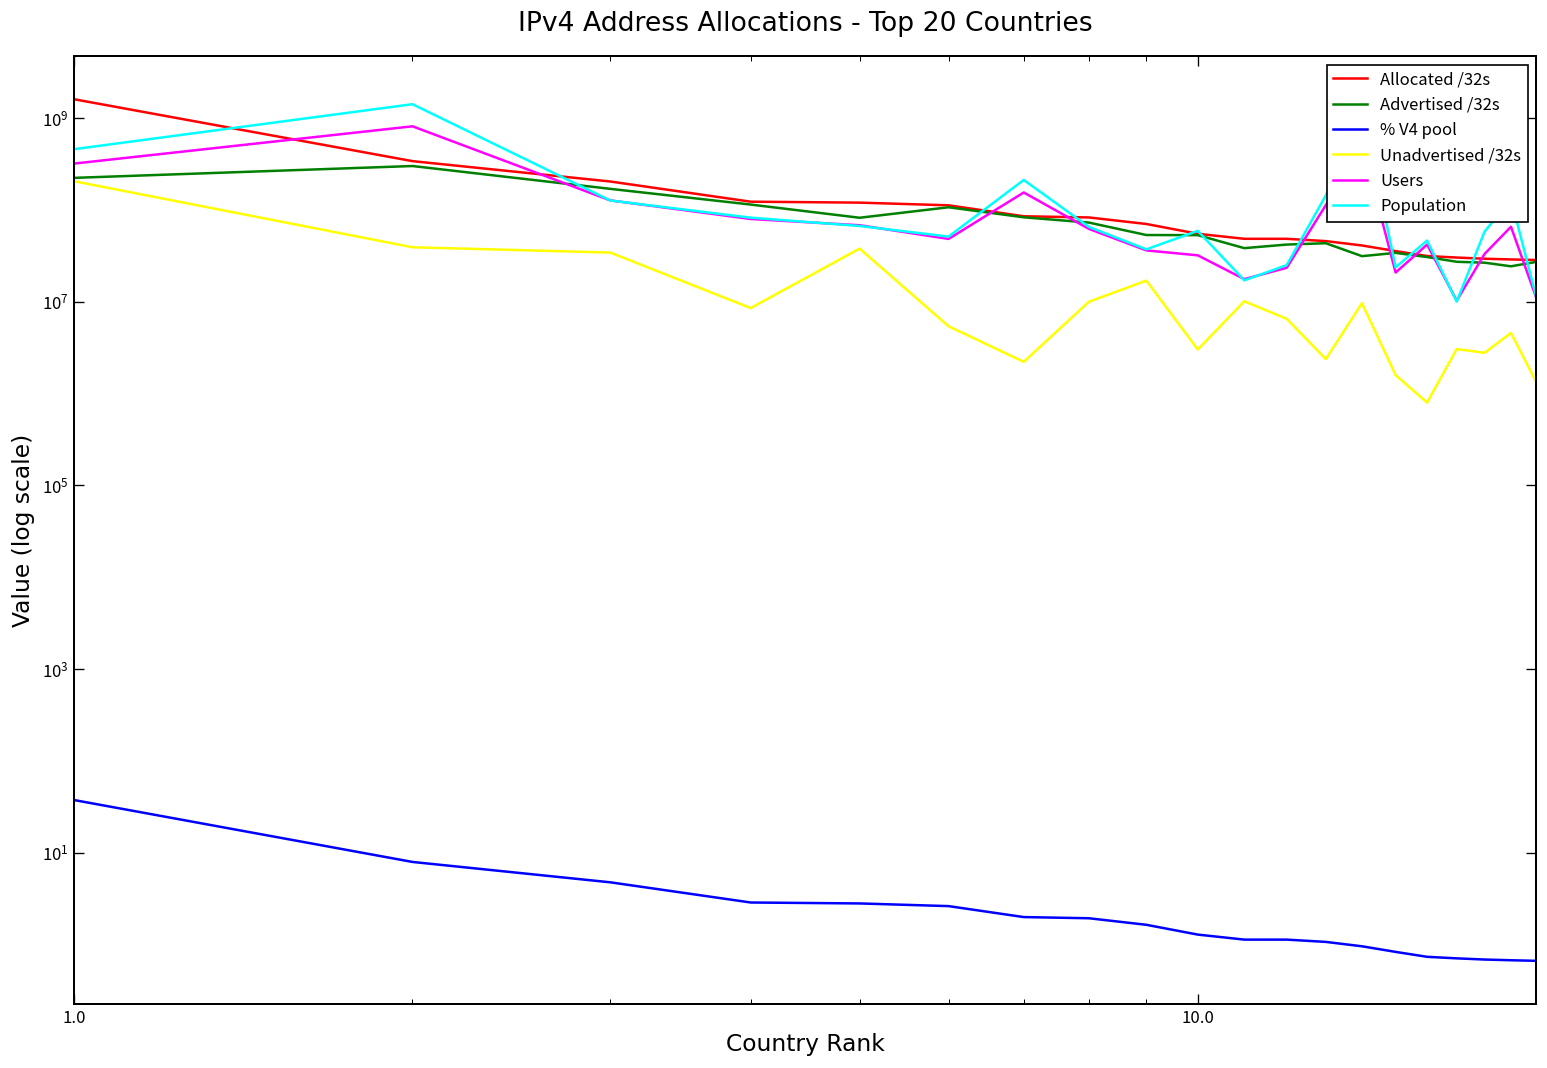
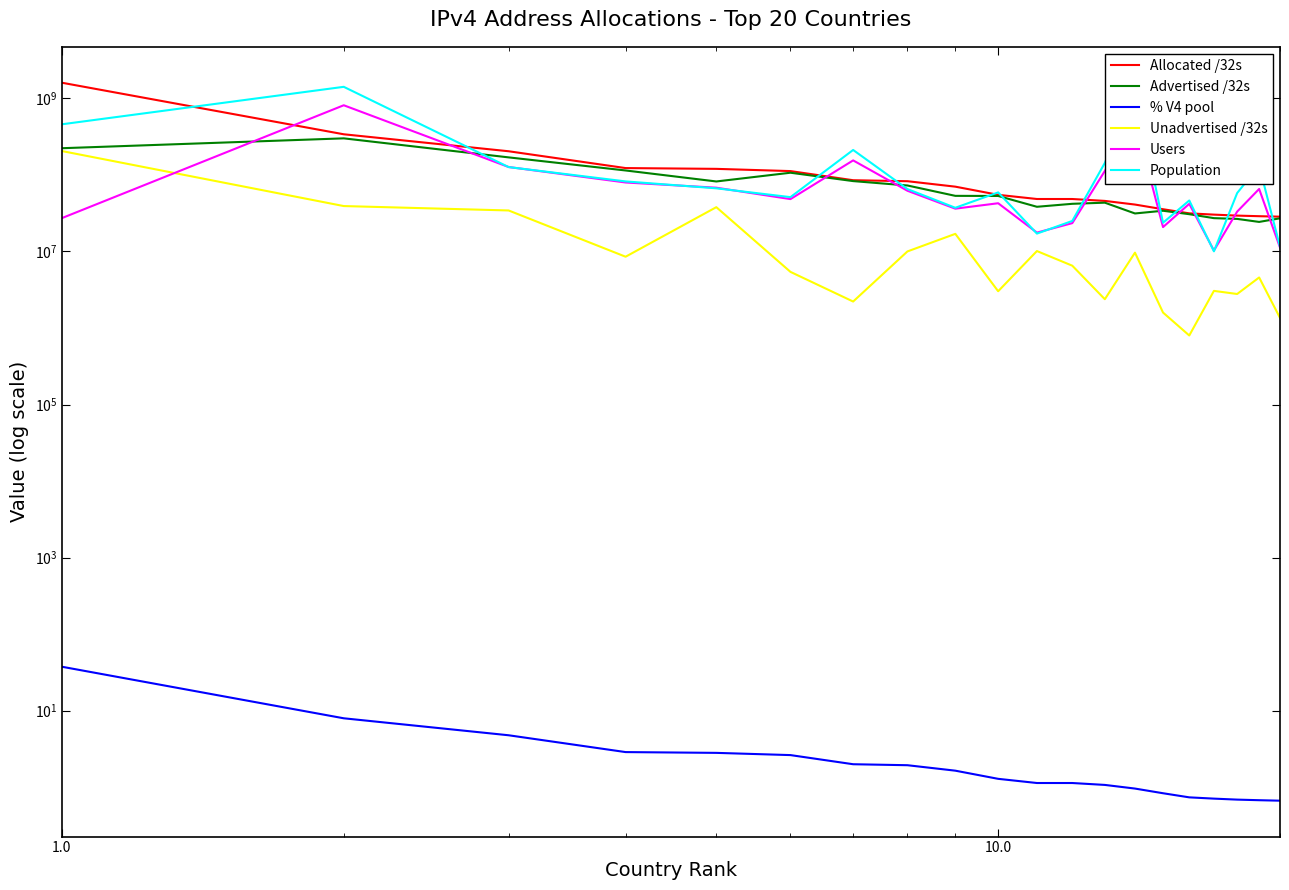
Users, 1.0: 320000000 -> 27000000
Users, 10.0: 32000000 -> 40000000
